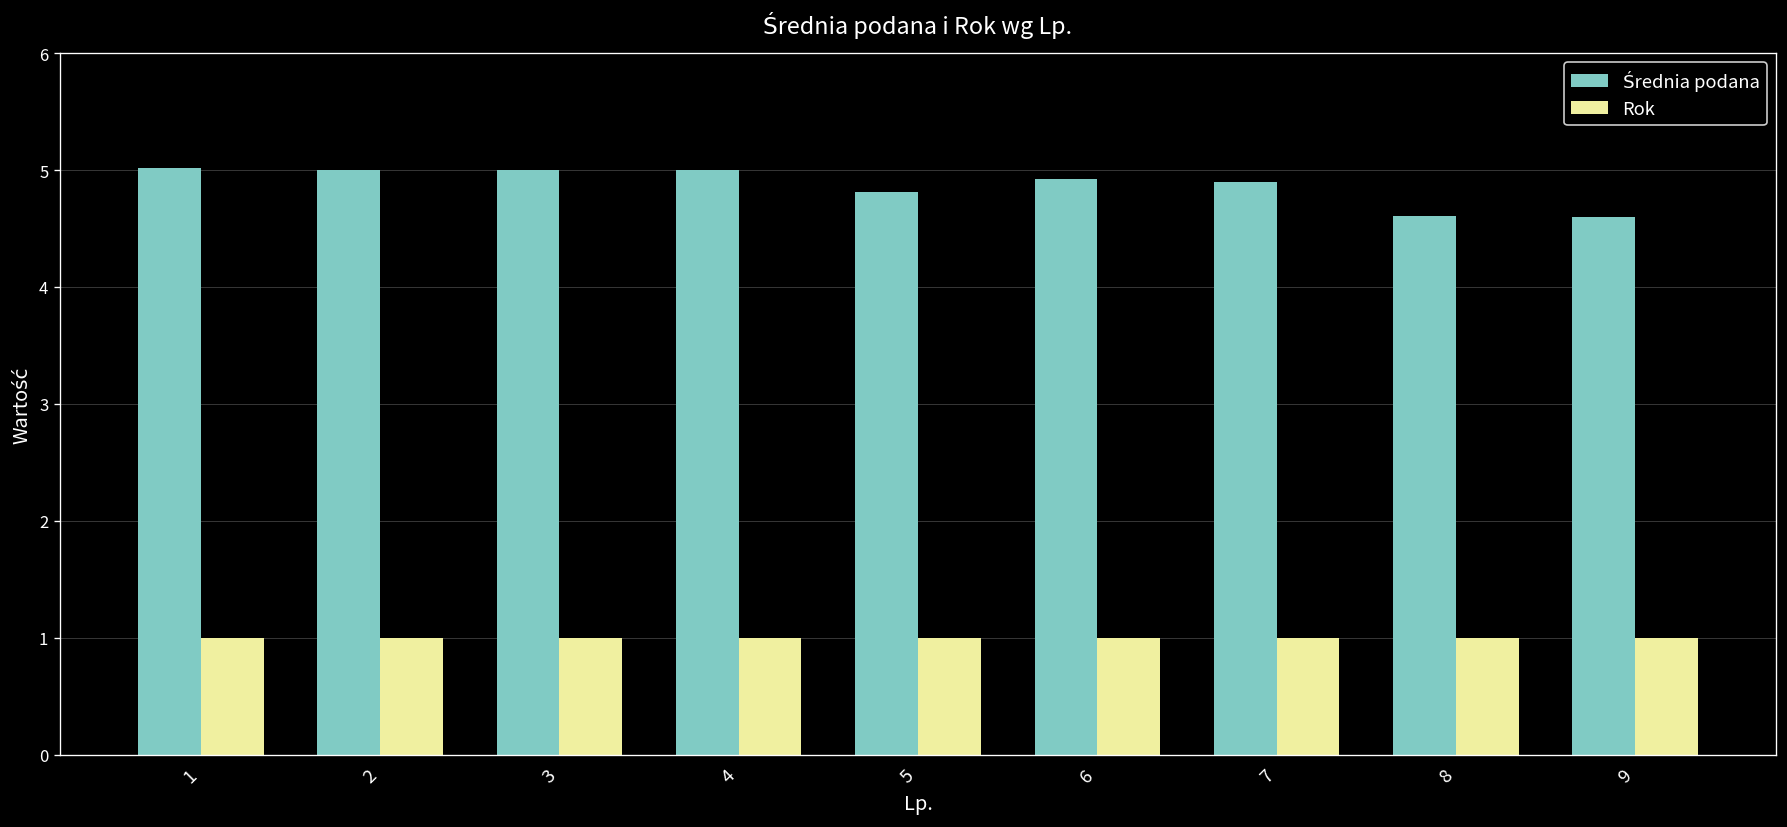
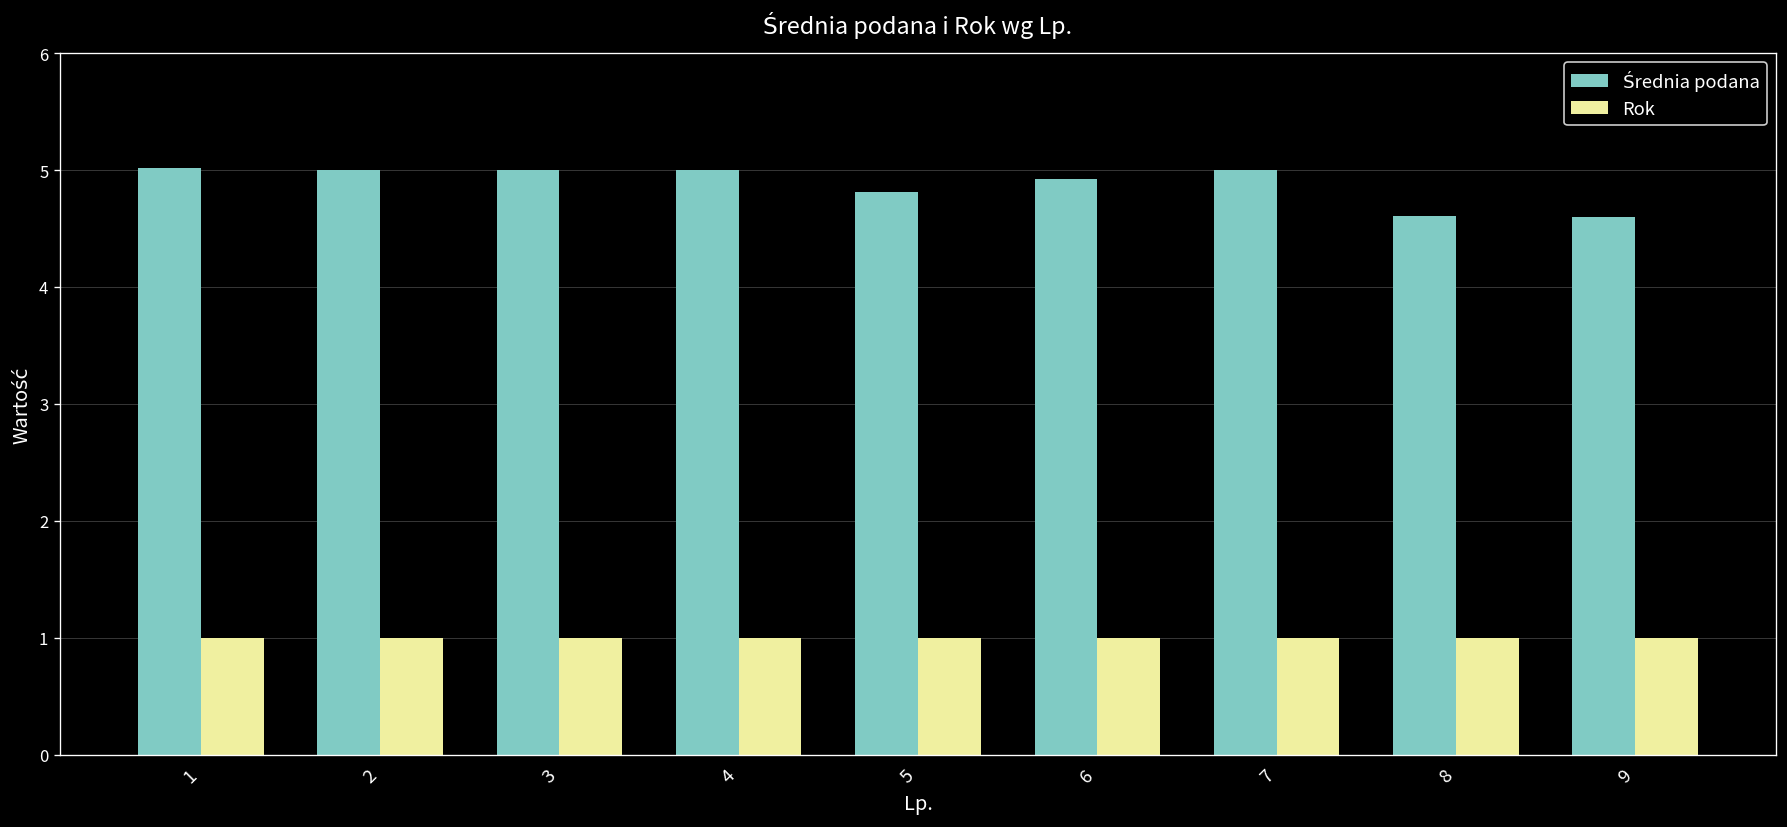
Średnia podana, 7: 4.9 -> 5.0
